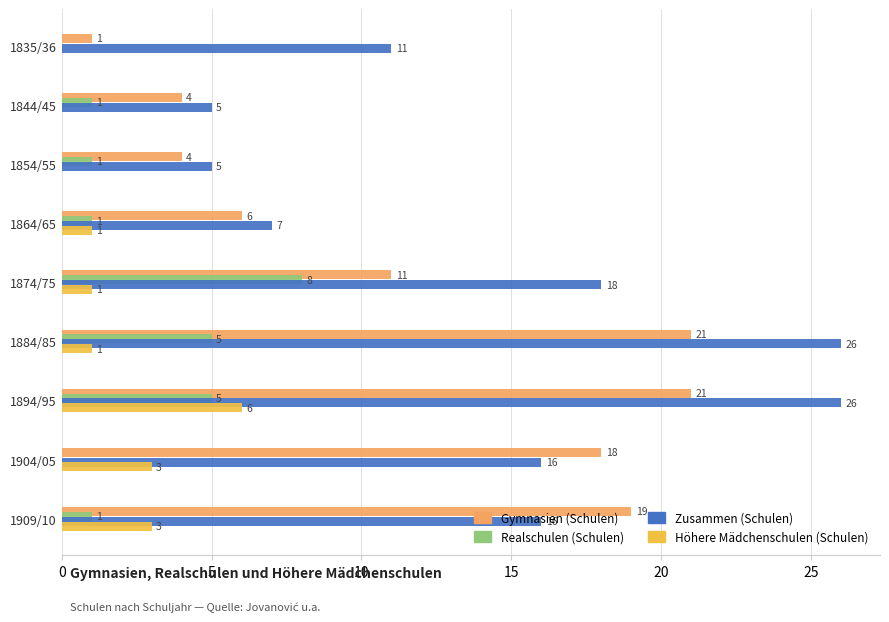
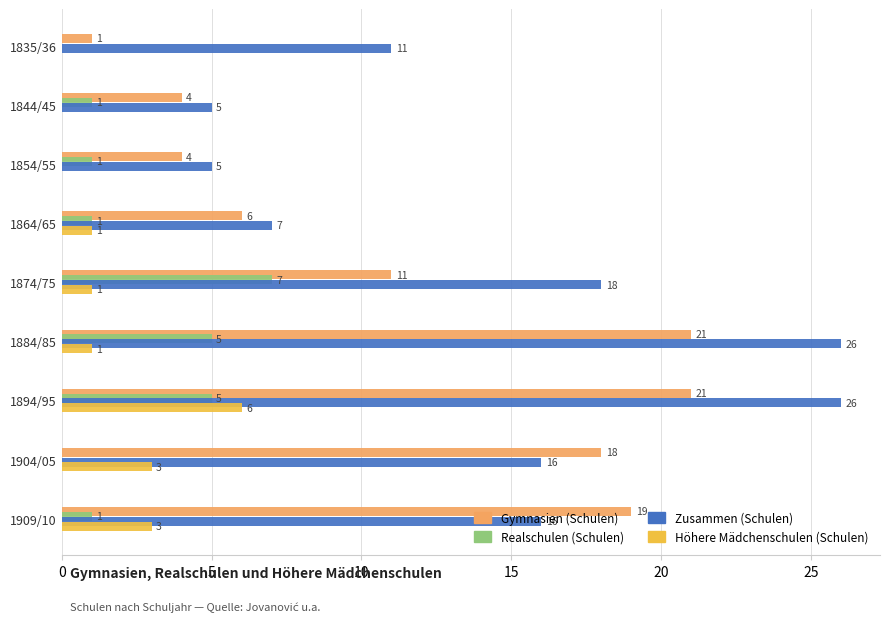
Realschulen (Schulen), 1874/75: 8 -> 7
